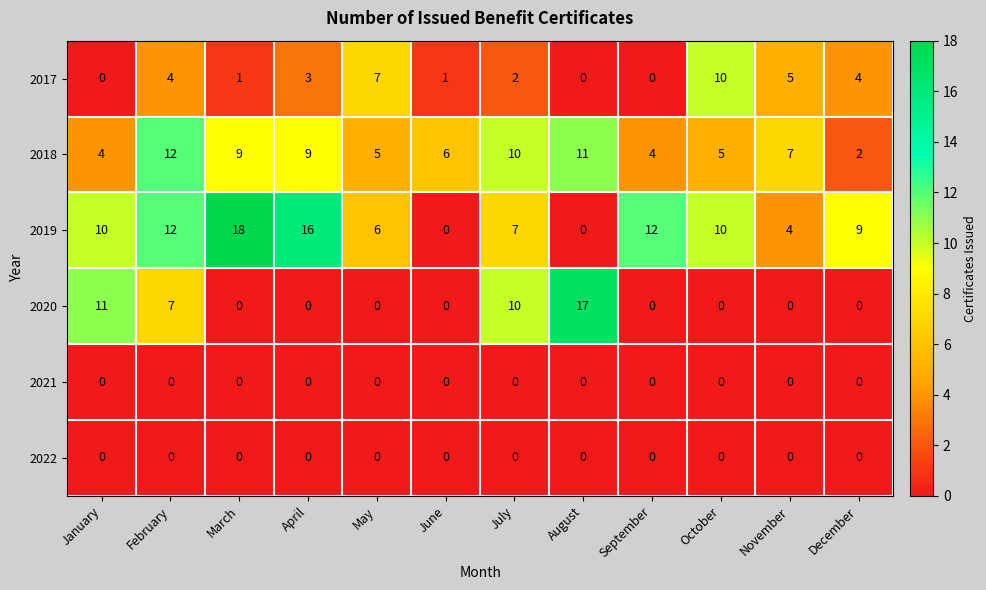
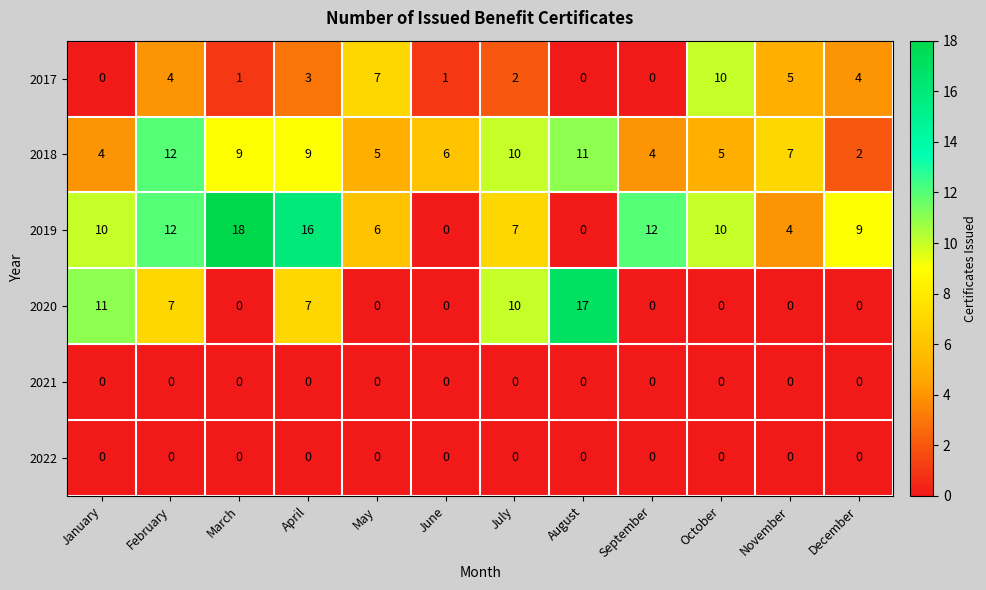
2020, April: 0 -> 7
